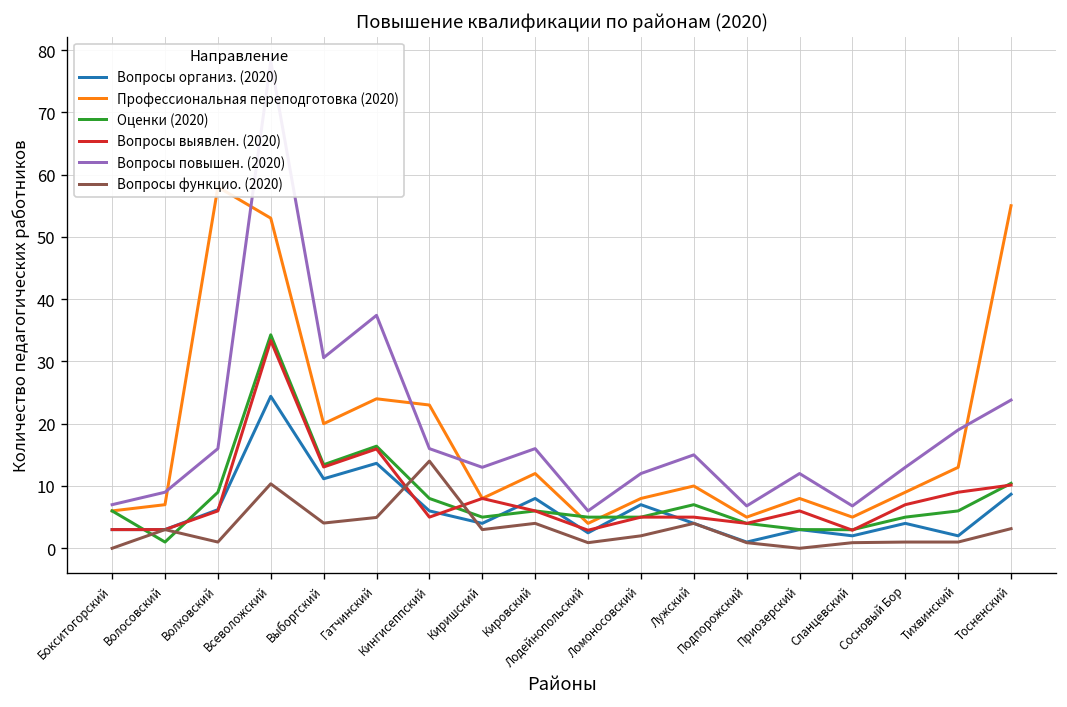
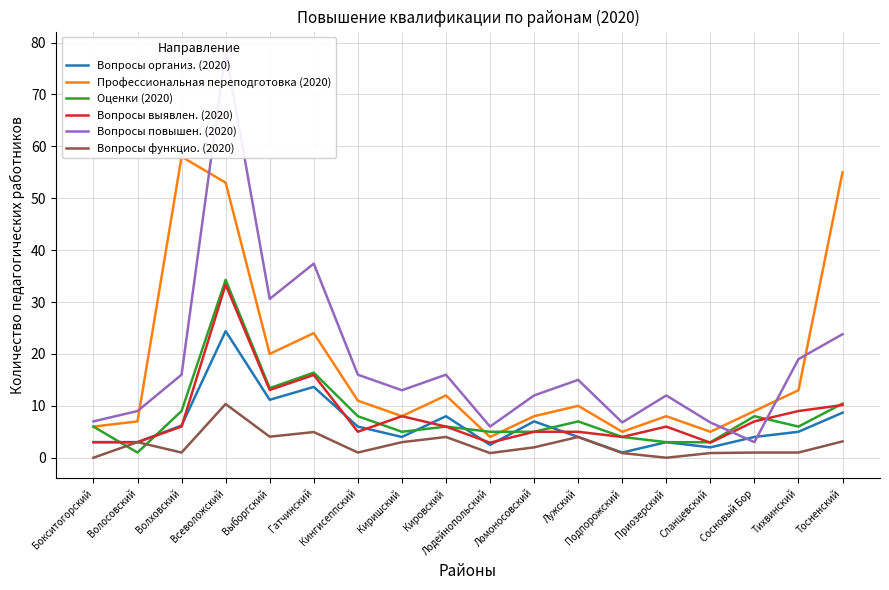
Профессиональная переподготовка (2020), Кингисеппский: 23 -> 11
Вопросы функцио. (2020), Кингисеппский: 14 -> 1
Оценки (2020), Сосновый Бор: 5 -> 8
Вопросы повышен. (2020), Сосновый Бор: 13 -> 3
Вопросы организ. (2020), Тихвинский: 2 -> 5
